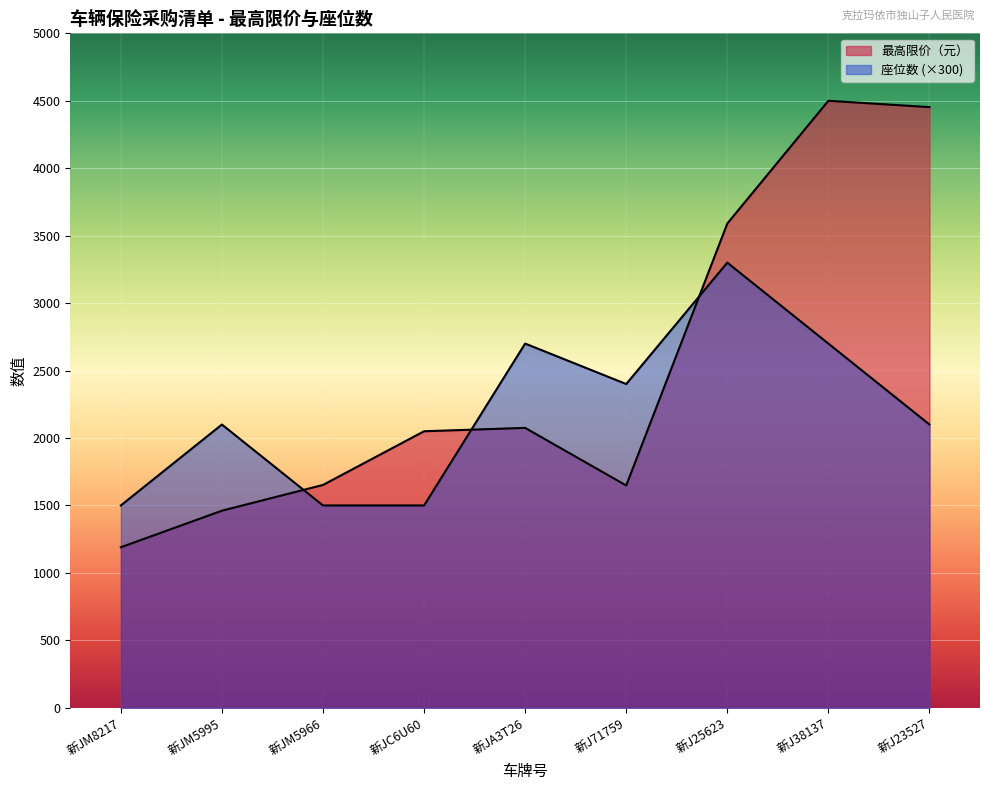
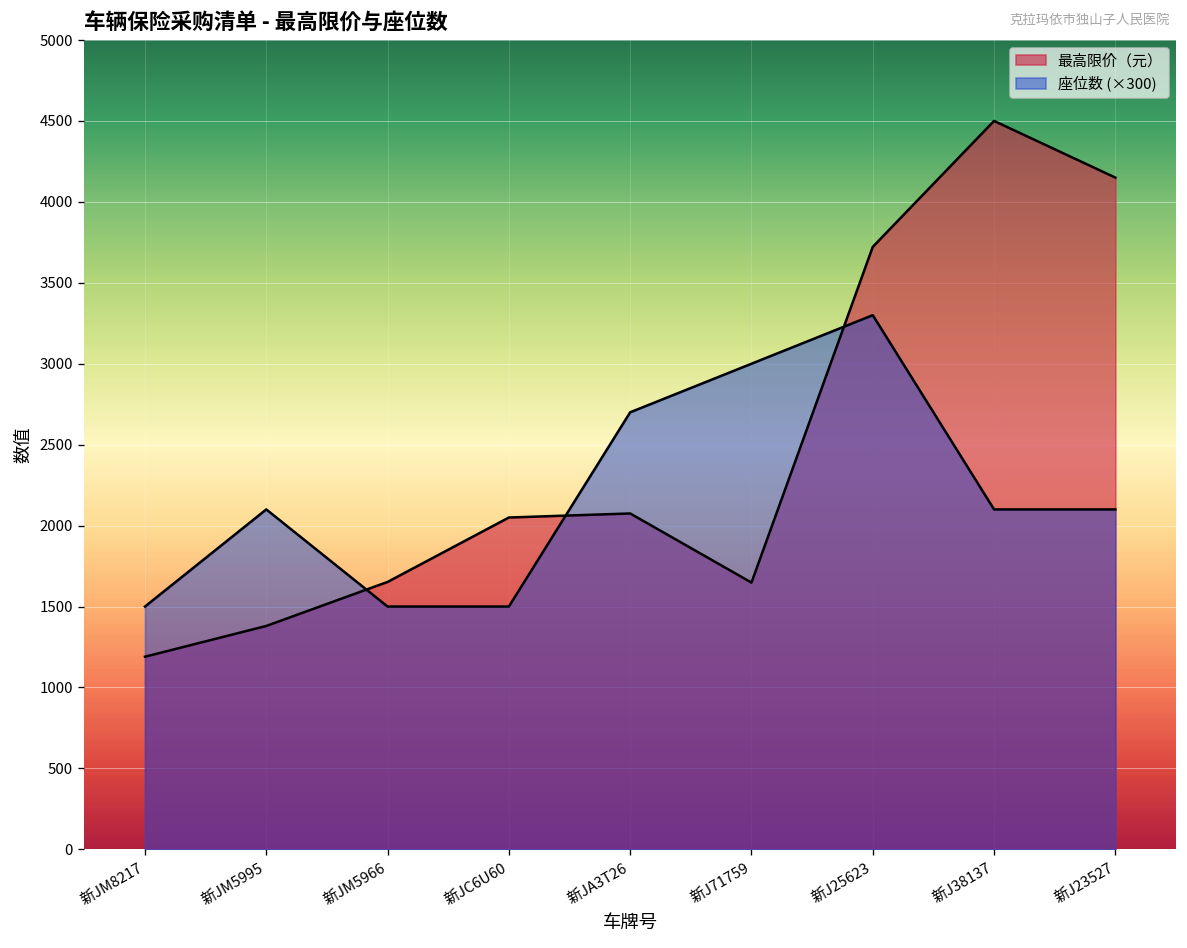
最高限价（元）, 新JM5995: 1460 -> 1380
座位数 (×300), 新J71759: 2400 -> 3000
最高限价（元）, 新J25623: 3590 -> 3720
座位数 (×300), 新J38137: 2700 -> 2100
最高限价（元）, 新J23527: 4450 -> 4150
